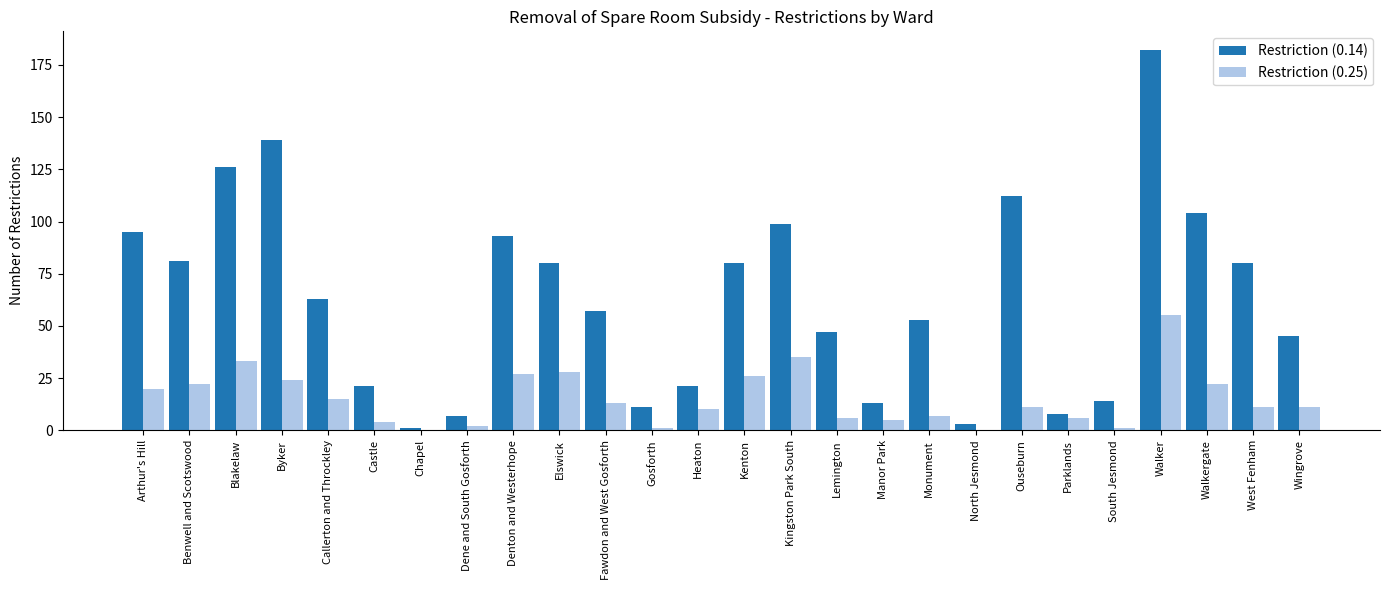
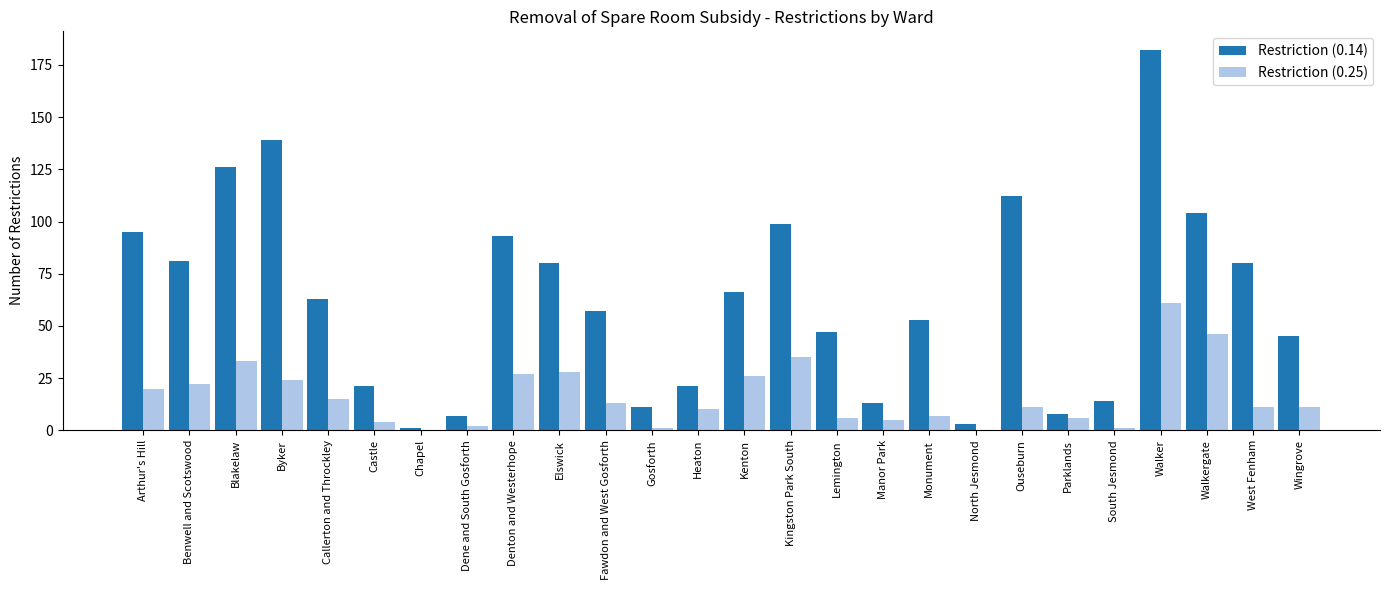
Restriction (0.14), Kenton: 80 -> 66
Restriction (0.25), Walker: 55 -> 61
Restriction (0.25), Walkergate: 22 -> 46
